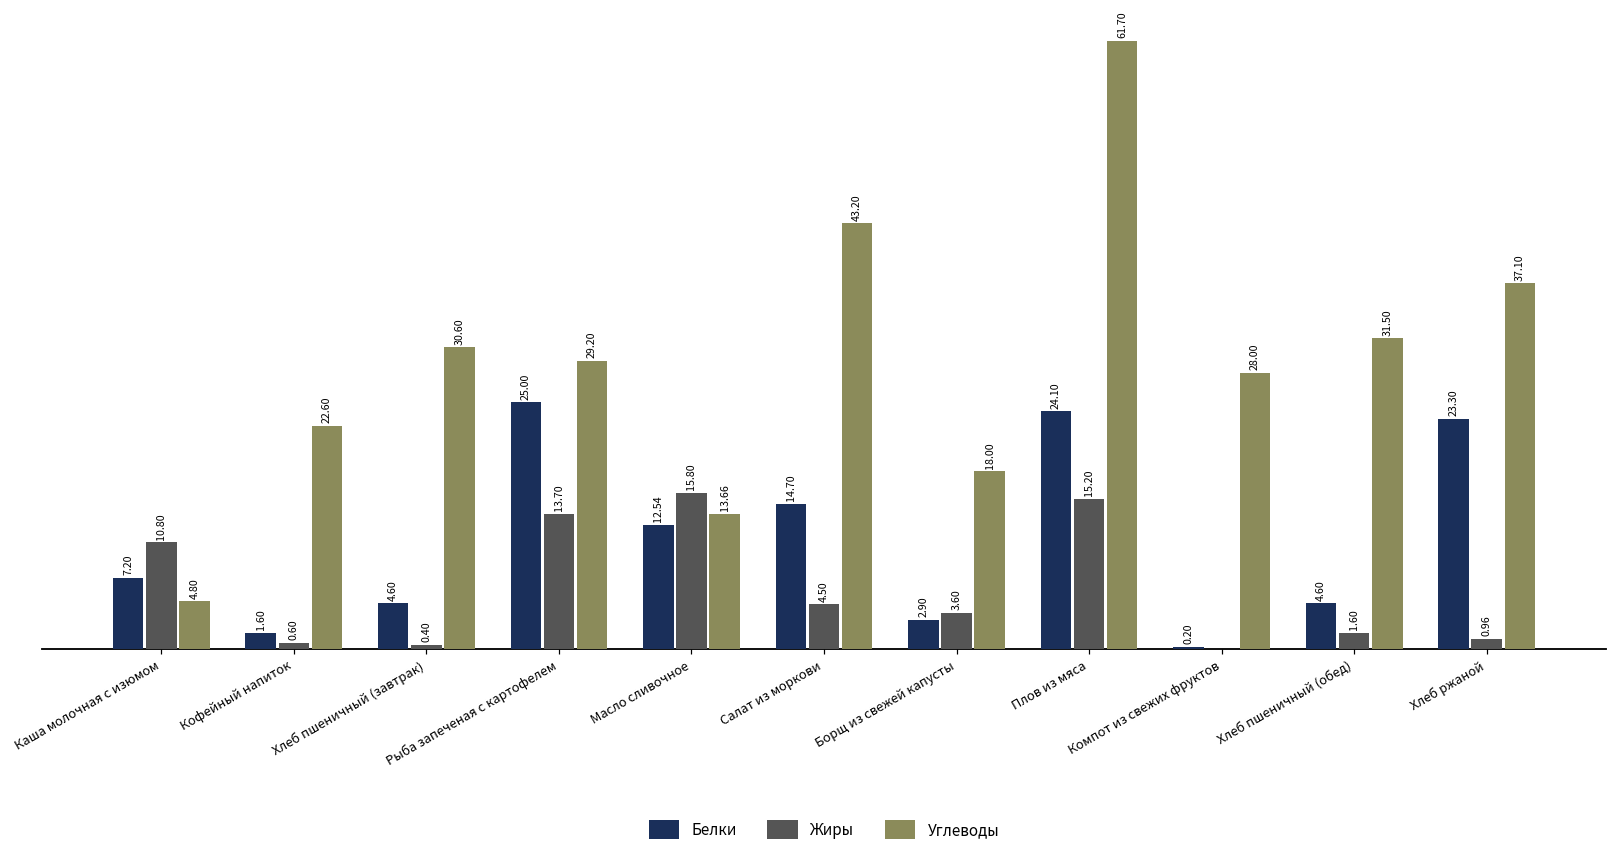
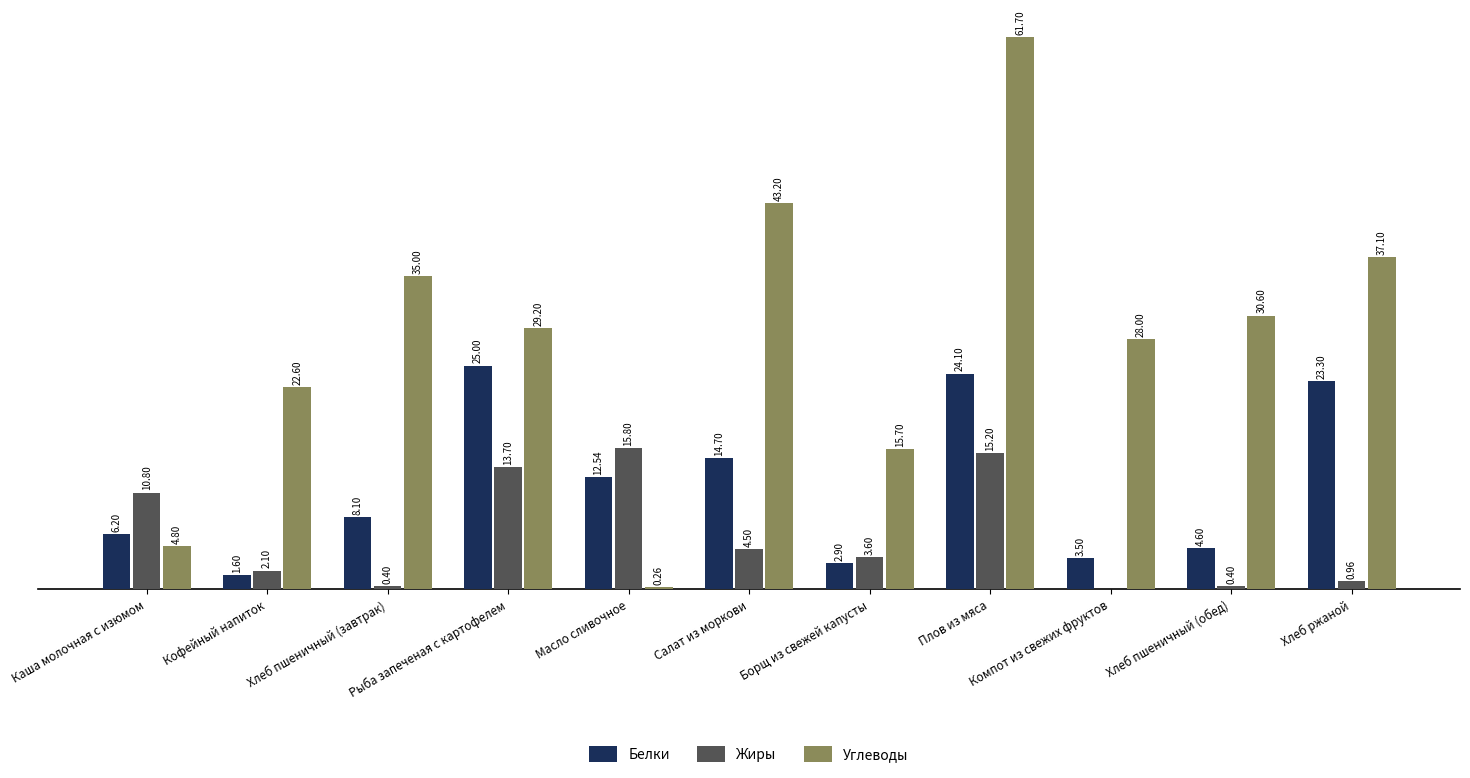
Белки, Каша молочная с изюмом: 7.20 -> 6.20
Жиры, Кофейный напиток: 0.60 -> 2.10
Белки, Хлеб пшеничный (завтрак): 4.60 -> 8.10
Углеводы, Хлеб пшеничный (завтрак): 30.60 -> 35.00
Углеводы, Масло сливочное: 13.66 -> 0.26
Углеводы, Борщ из свежей капусты: 18.00 -> 15.70
Белки, Компот из свежих фруктов: 0.20 -> 3.50
Жиры, Хлеб пшеничный (обед): 1.60 -> 0.40
Углеводы, Хлеб пшеничный (обед): 31.50 -> 30.60
